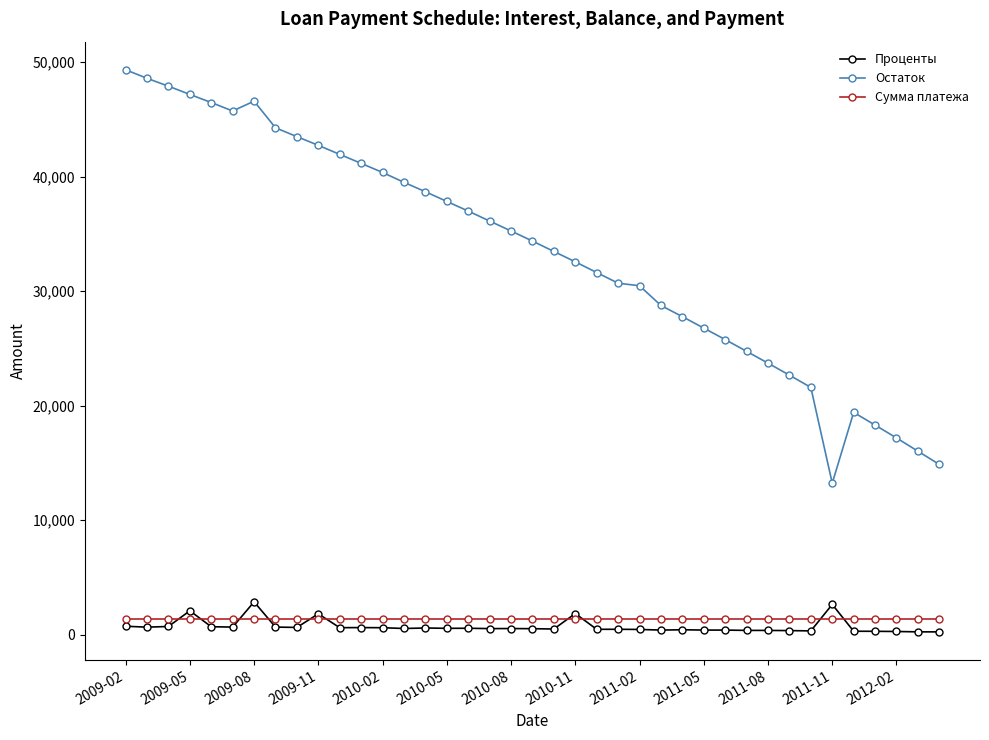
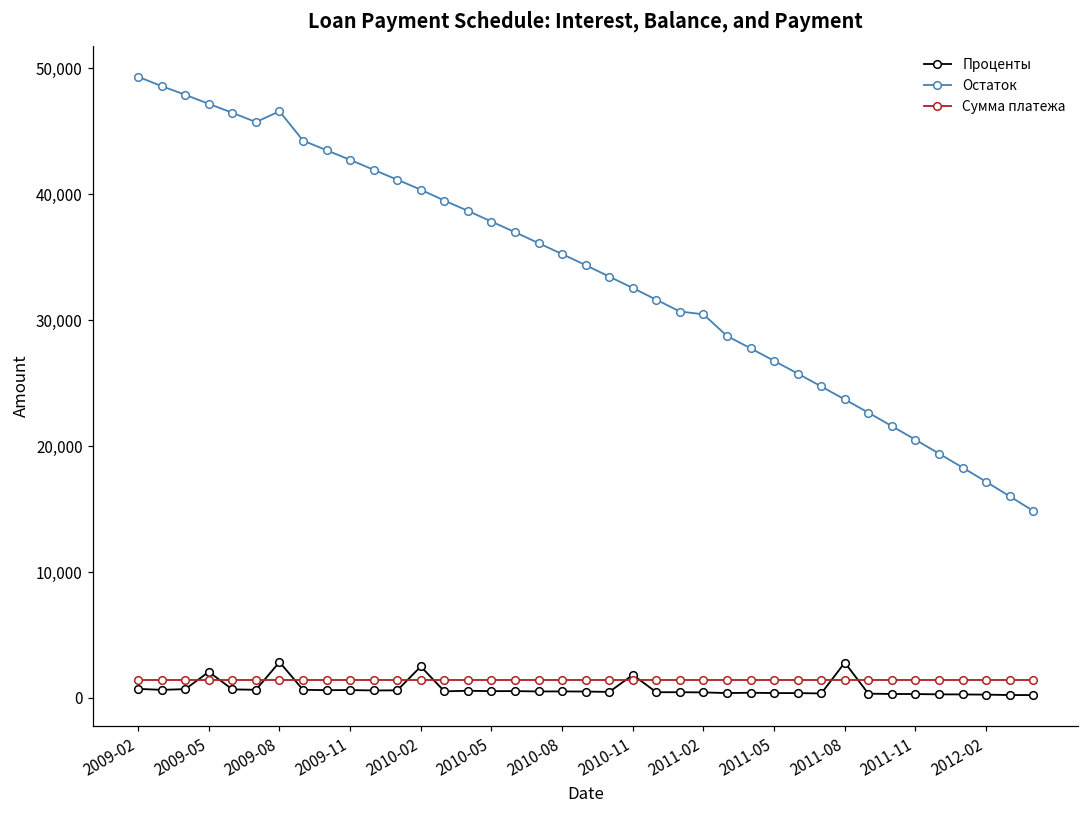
Проценты, 2009-11: 1,800 -> 600
Проценты, 2010-02: 600 -> 2,500
Проценты, 2011-08: 400 -> 2,800
Проценты, 2011-11: 2,600 -> 300
Остаток, 2011-11: 13,200 -> 20,500
